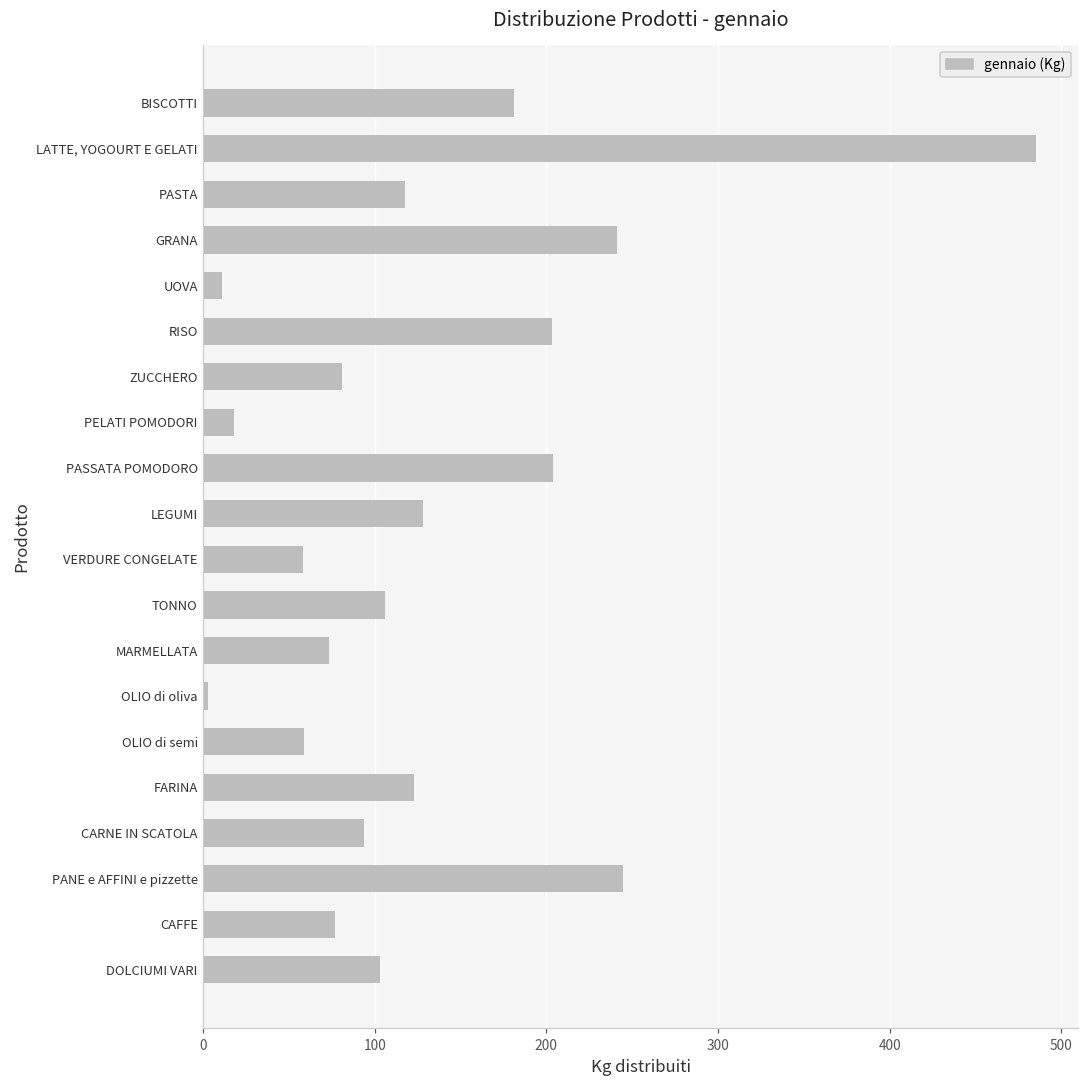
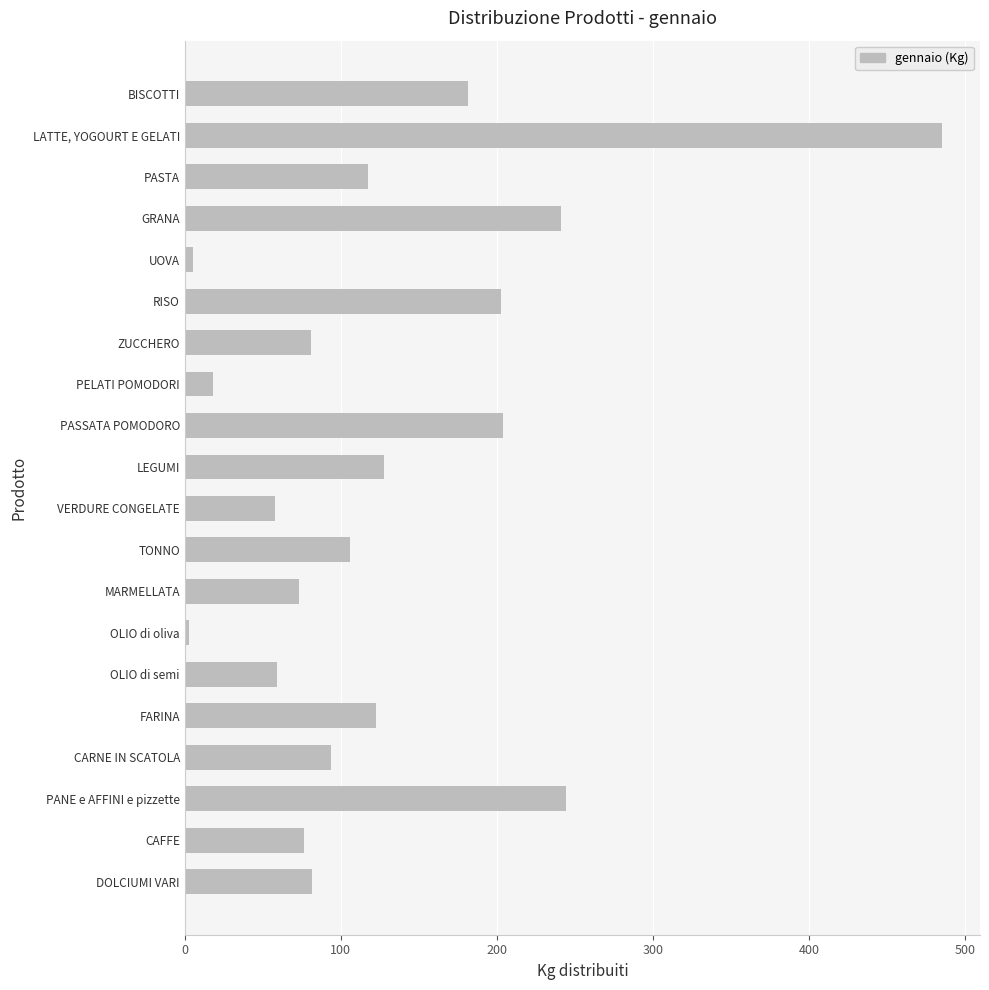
UOVA: 11 -> 5
DOLCIUMI VARI: 103 -> 82
